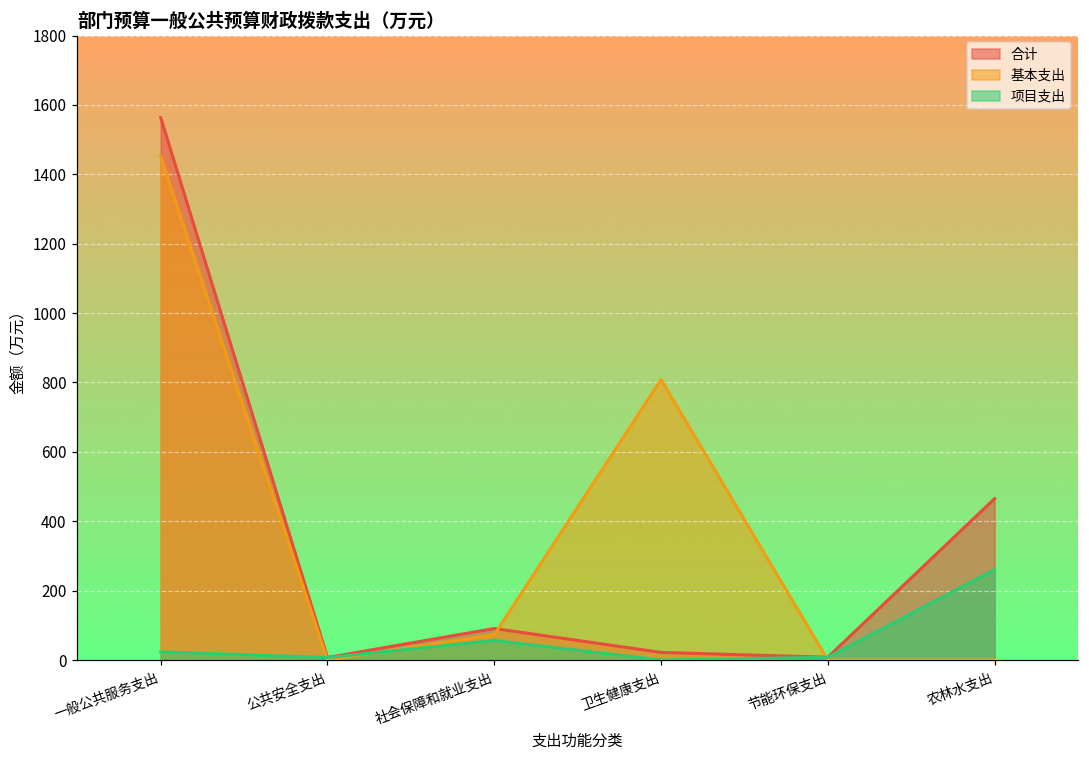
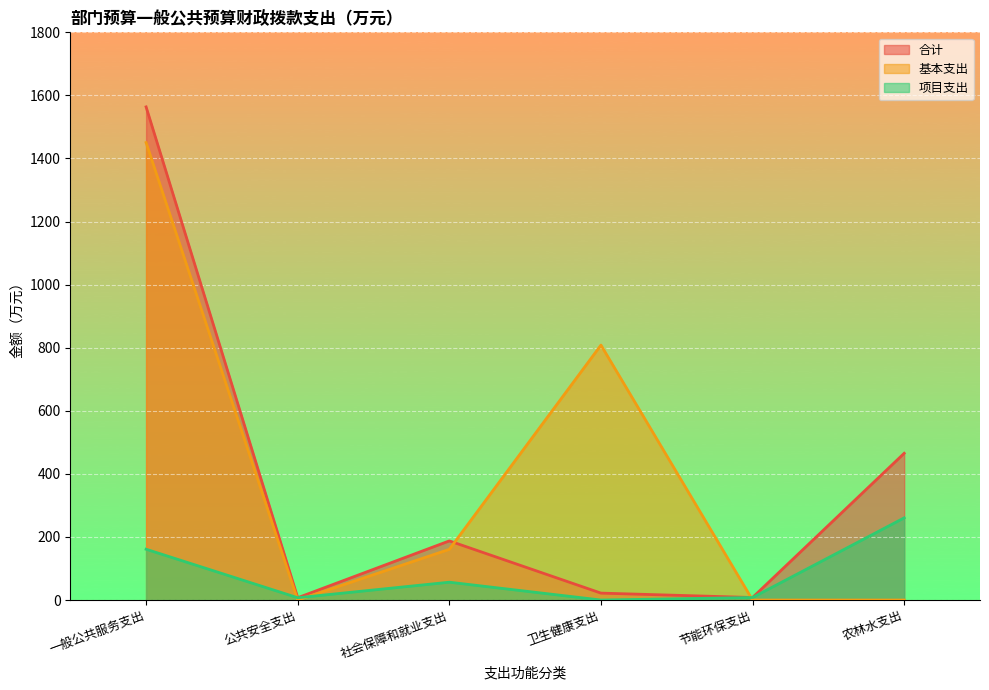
项目支出, 一般公共服务支出: 20 -> 160
合计, 社会保障和就业支出: 90 -> 190
基本支出, 社会保障和就业支出: 70 -> 160
